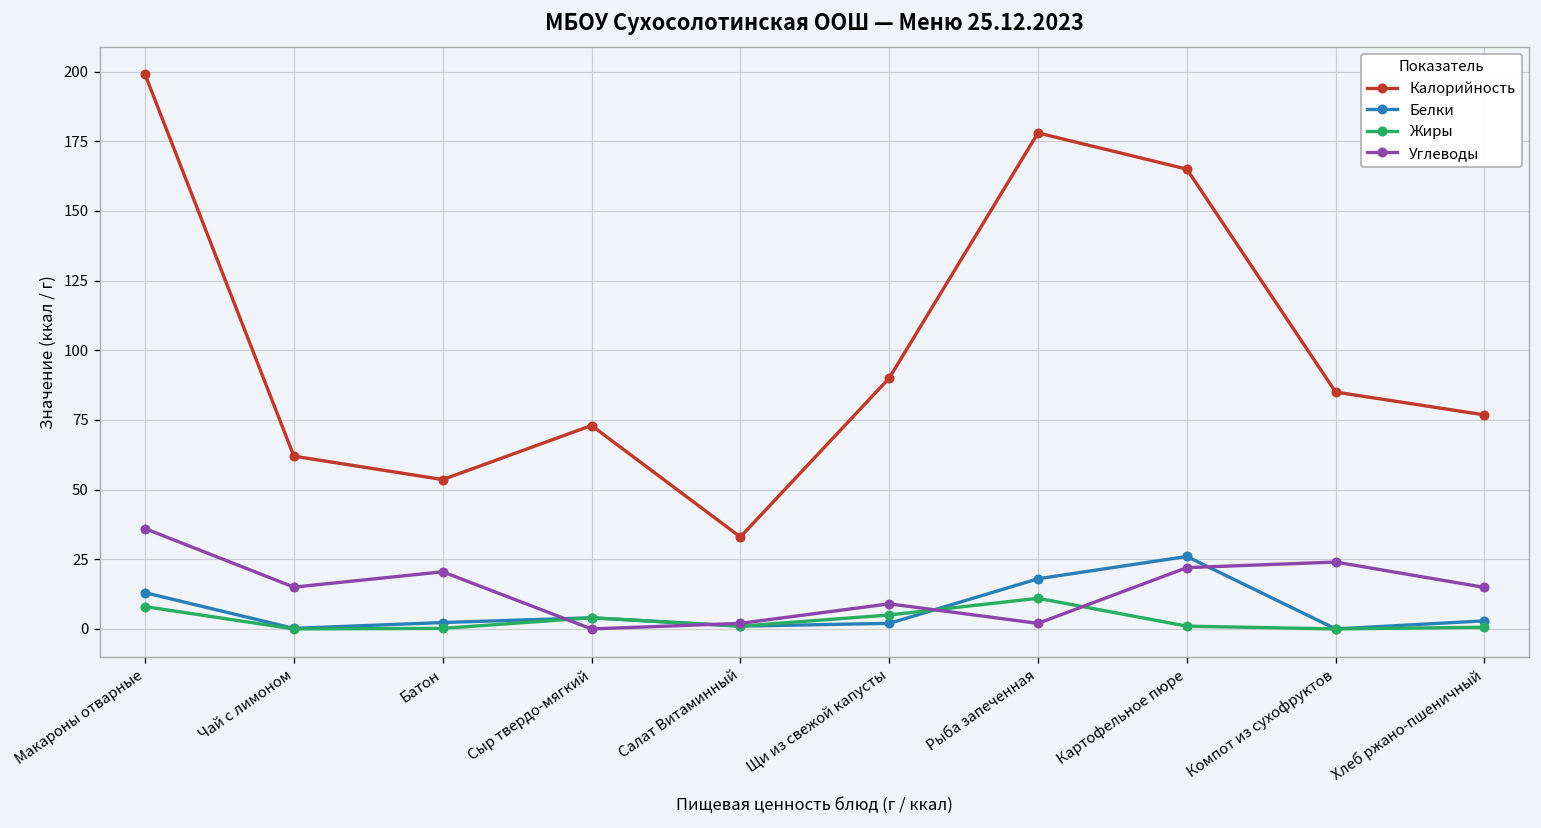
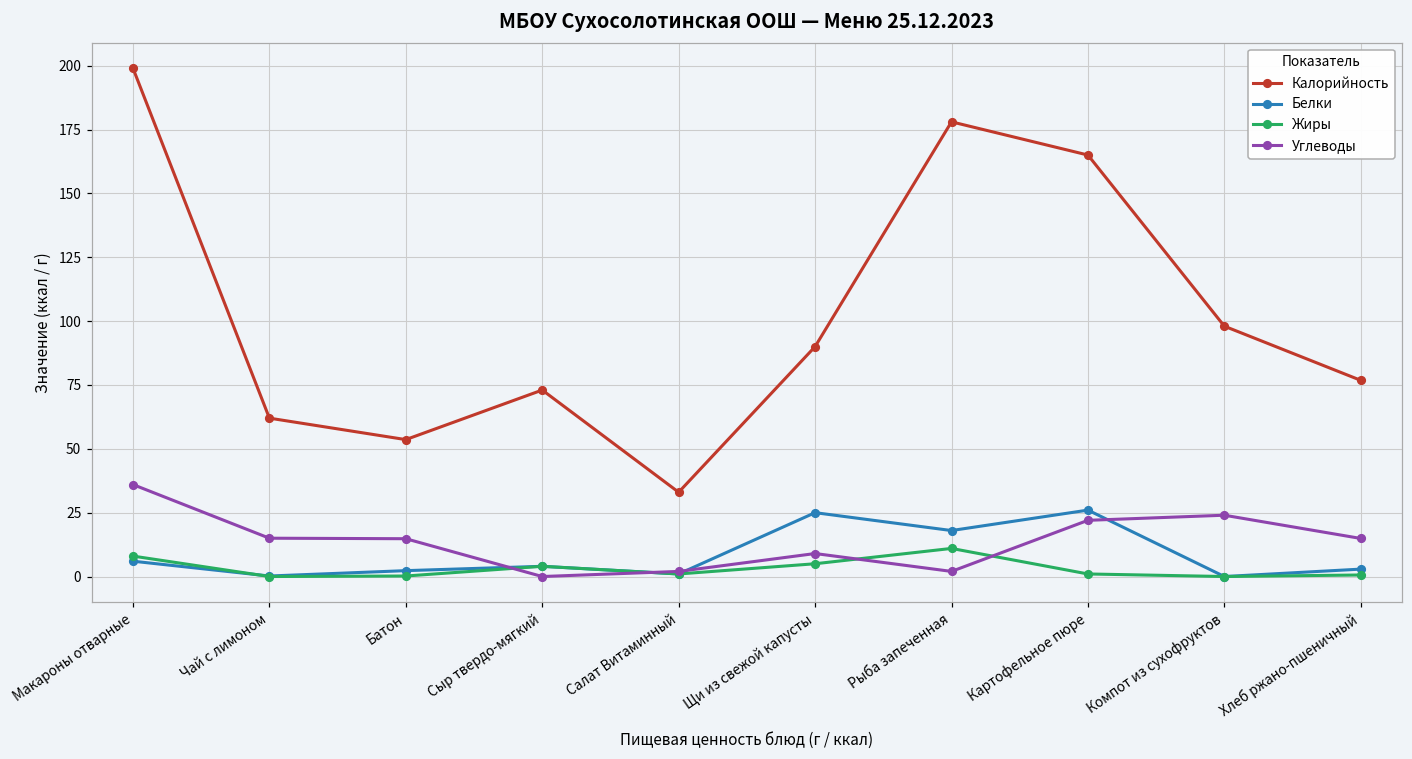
Белки, Макароны отварные: 13 -> 6
Углеводы, Батон: 21 -> 15
Белки, Щи из свежой капусты: 2 -> 25
Калорийность, Компот из сухофруктов: 85 -> 98
